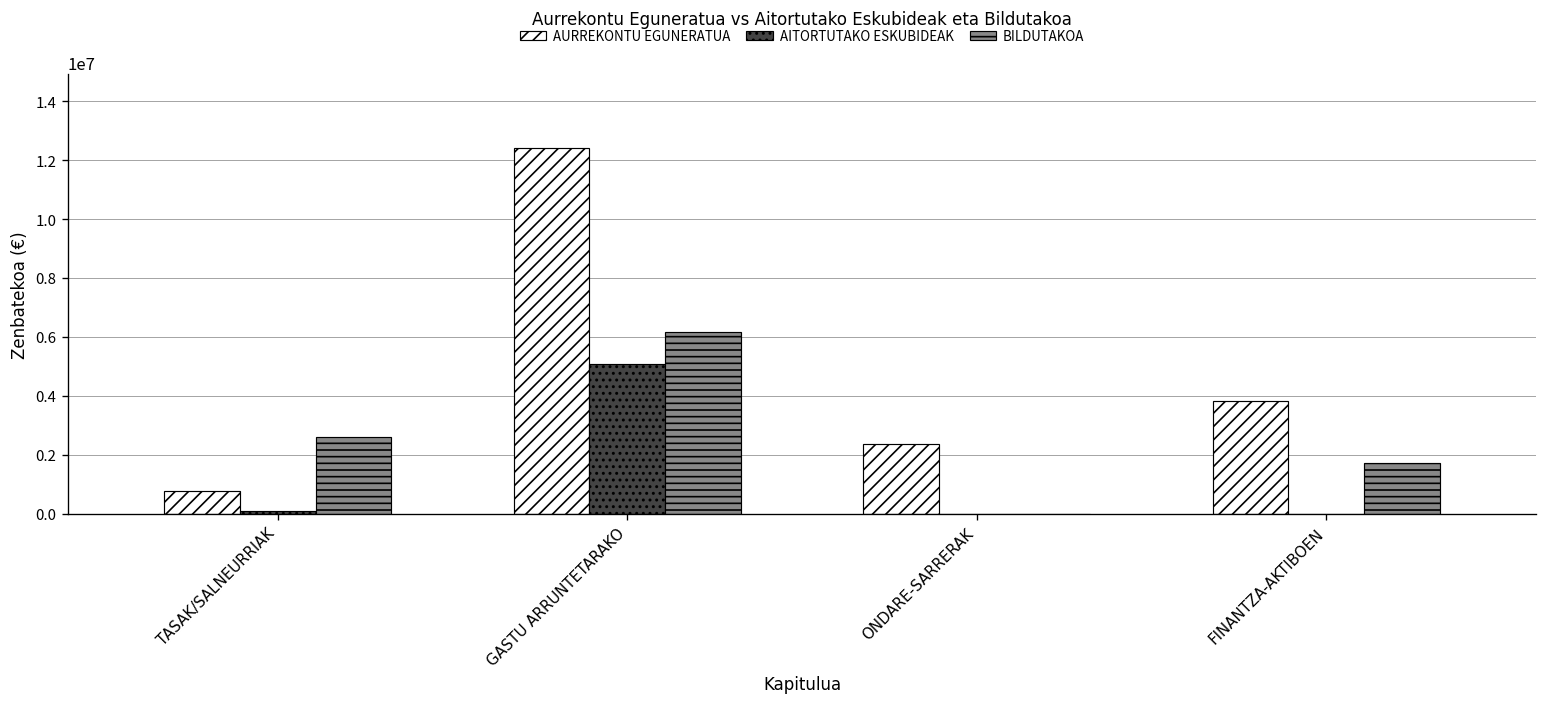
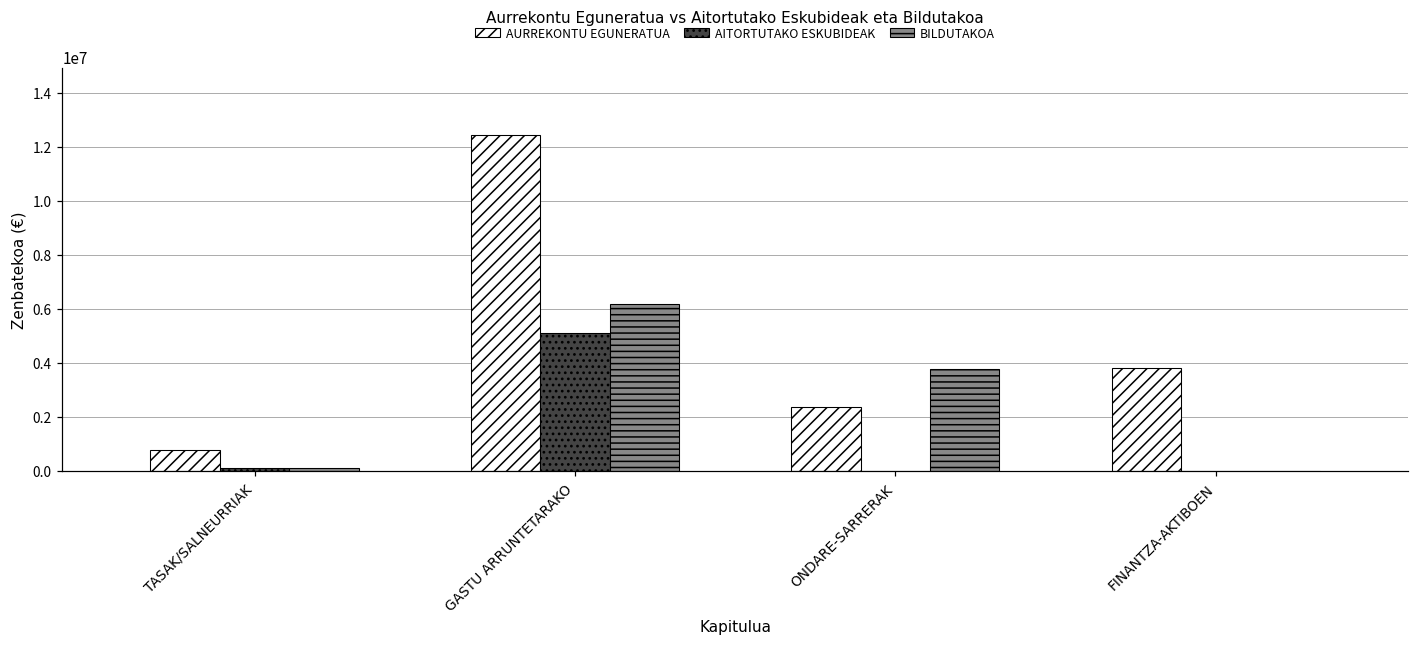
BILDUTAKOA, TASAK/SALNEURRIAK: 2600000 -> 100000
BILDUTAKOA, ONDARE-SARRERAK: 0 -> 3800000
BILDUTAKOA, FINANTZA-AKTIBOEN: 1700000 -> 0
